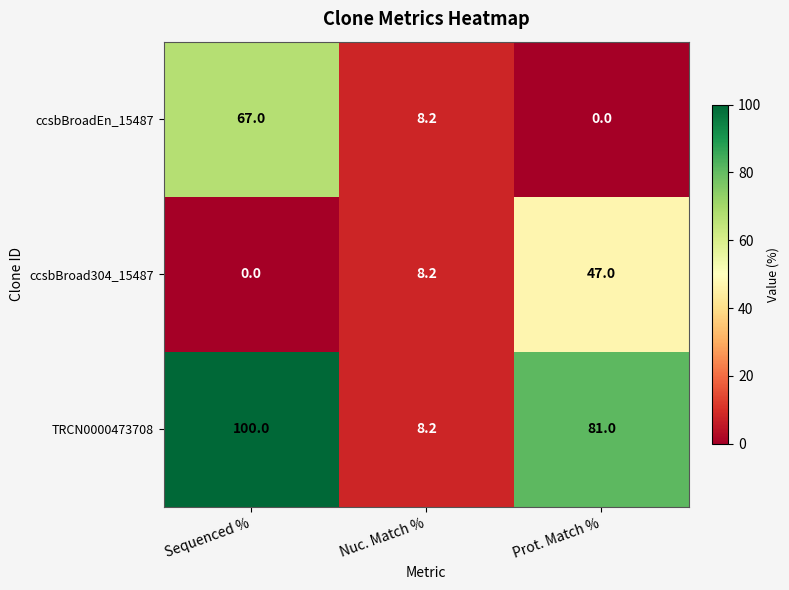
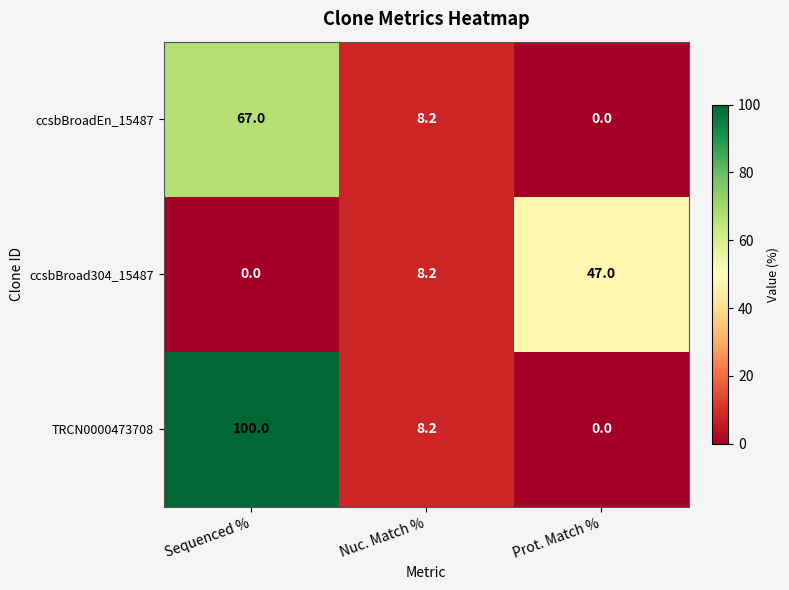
TRCN0000473708, Prot. Match %: 81.0 -> 0.0
